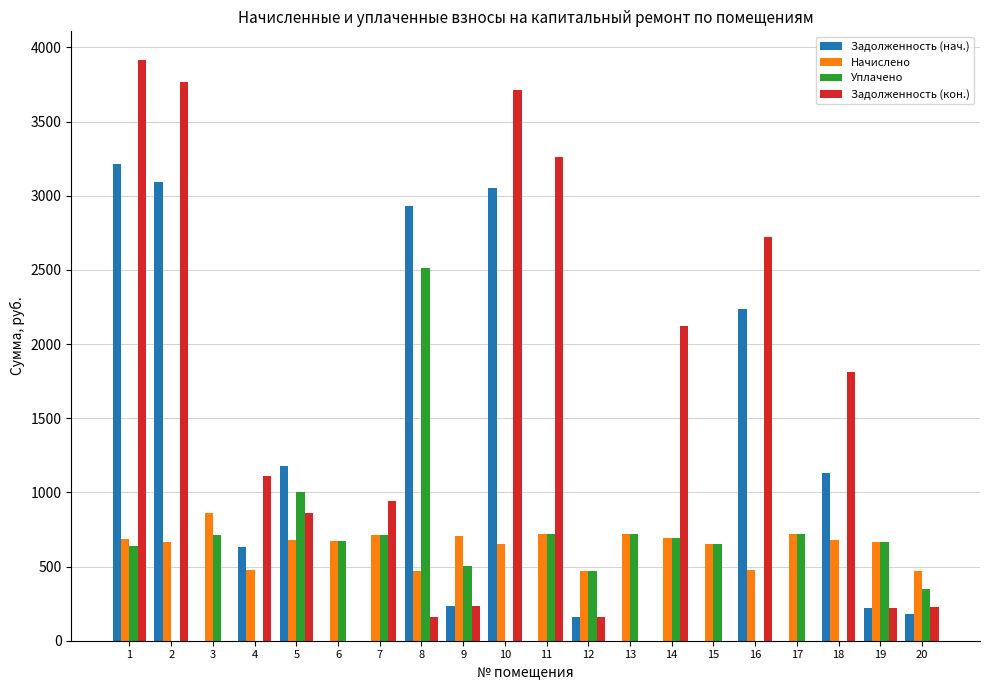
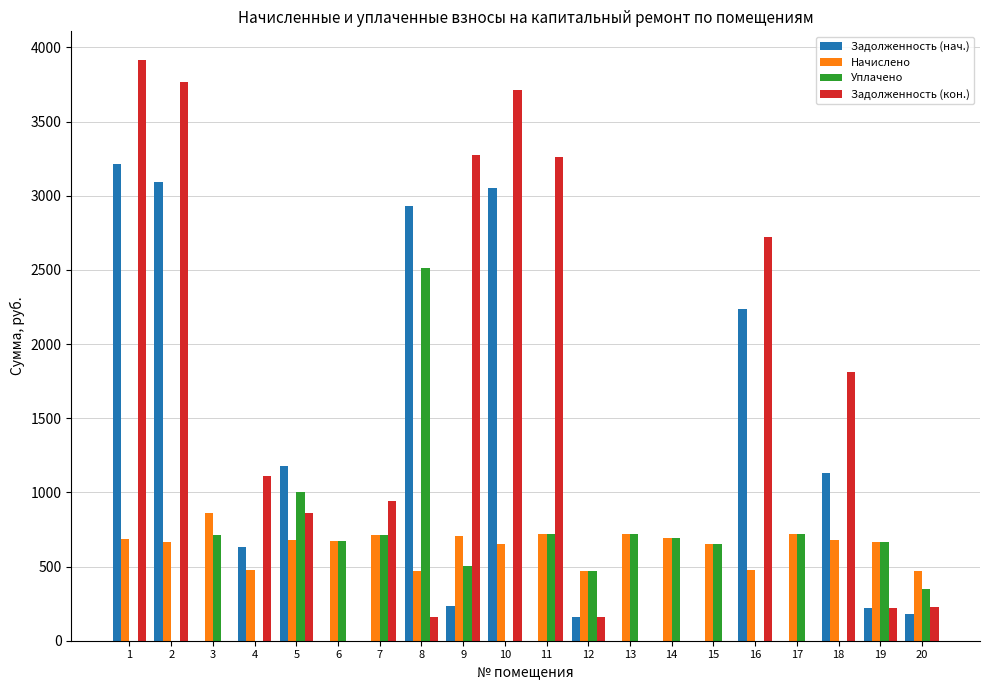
Уплачено, 1: 640 -> 0
Задолженность (кон.), 9: 230 -> 3270
Задолженность (кон.), 14: 2120 -> 0
